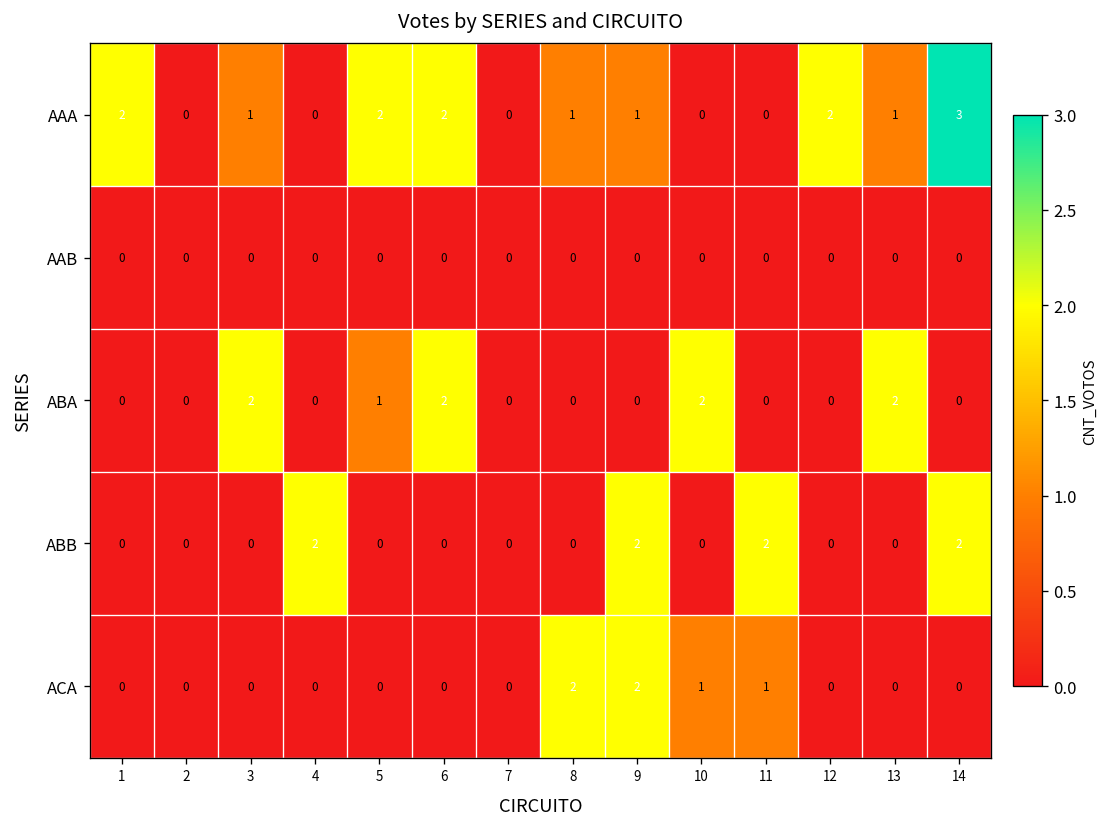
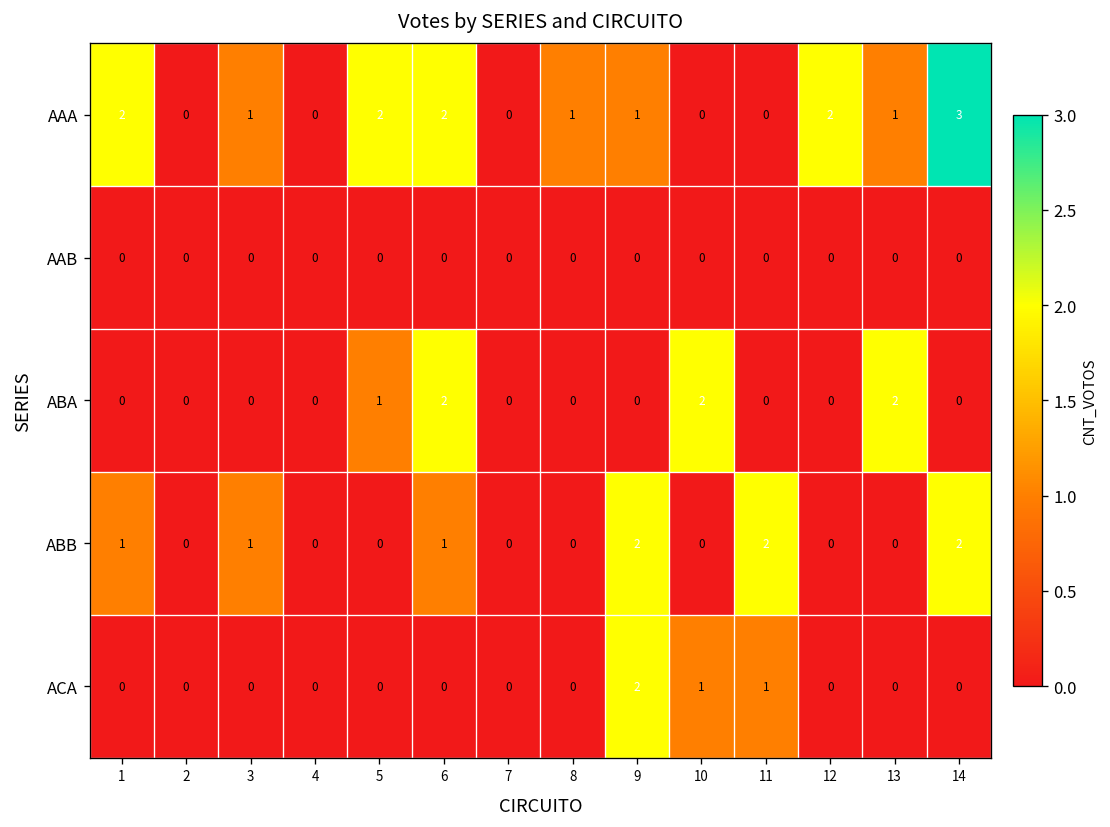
ABA, 3: 2 -> 0
ABB, 1: 0 -> 1
ABB, 3: 0 -> 1
ABB, 4: 2 -> 0
ABB, 6: 0 -> 1
ACA, 8: 2 -> 0
